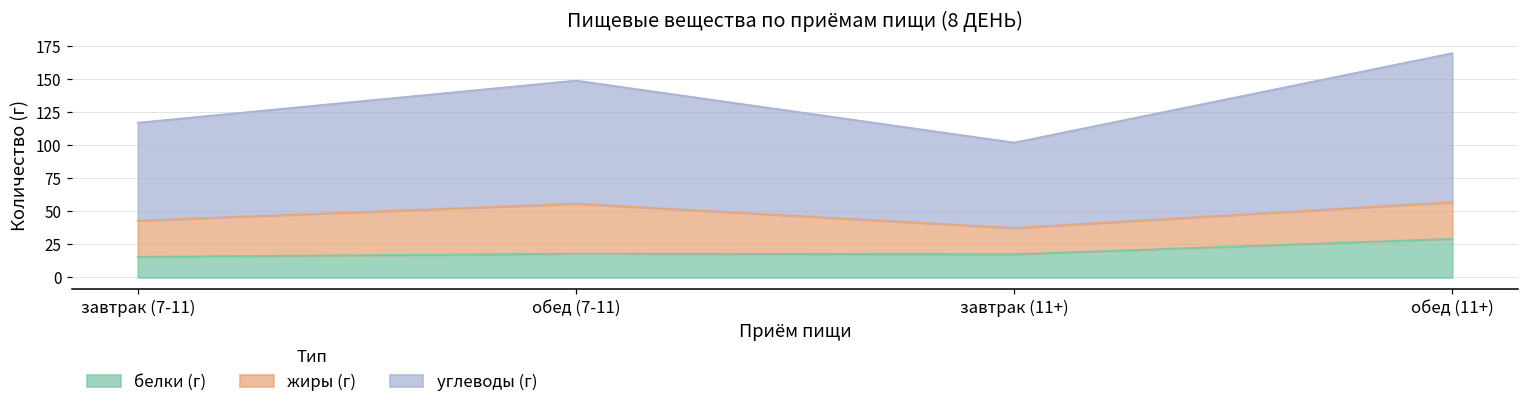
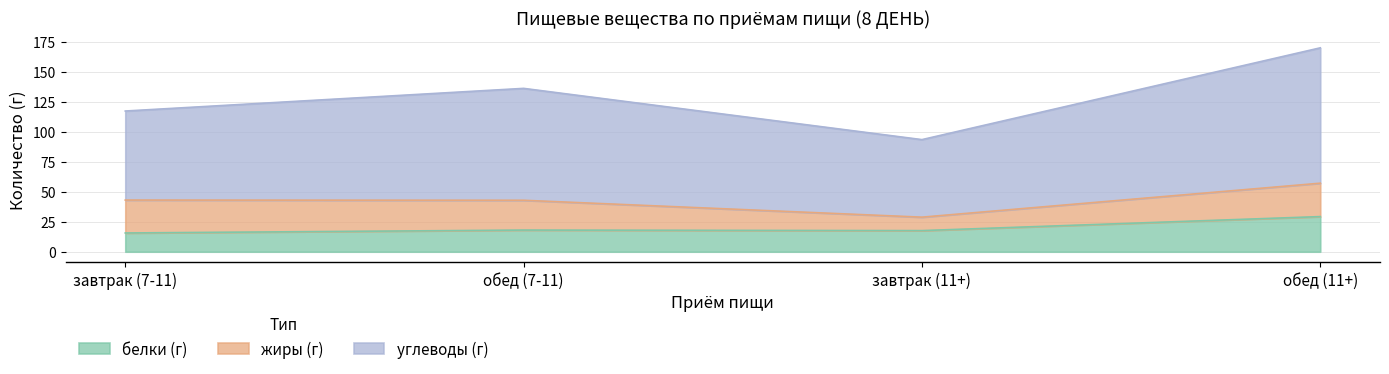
жиры (г), обед (7-11): 38 -> 25
жиры (г), завтрак (11+): 20 -> 11
